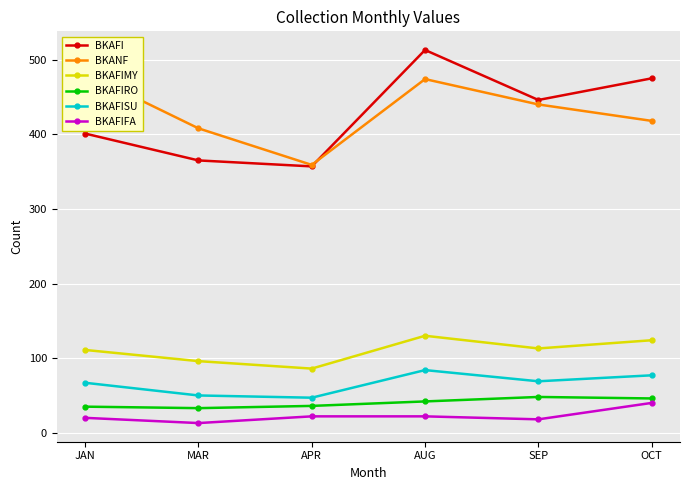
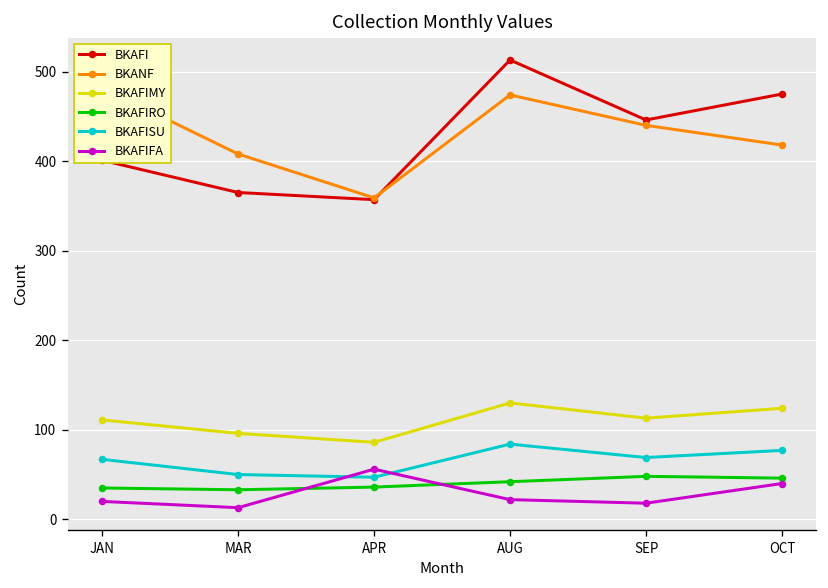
BKAFIFA, APR: 20 -> 60
